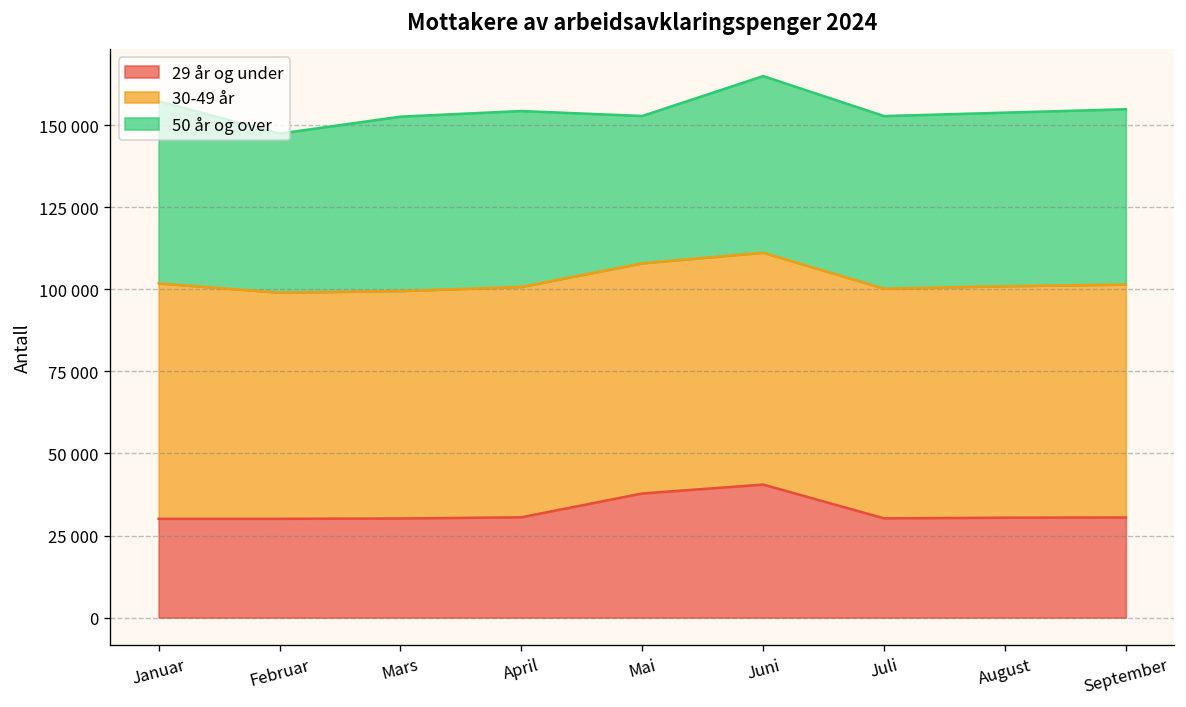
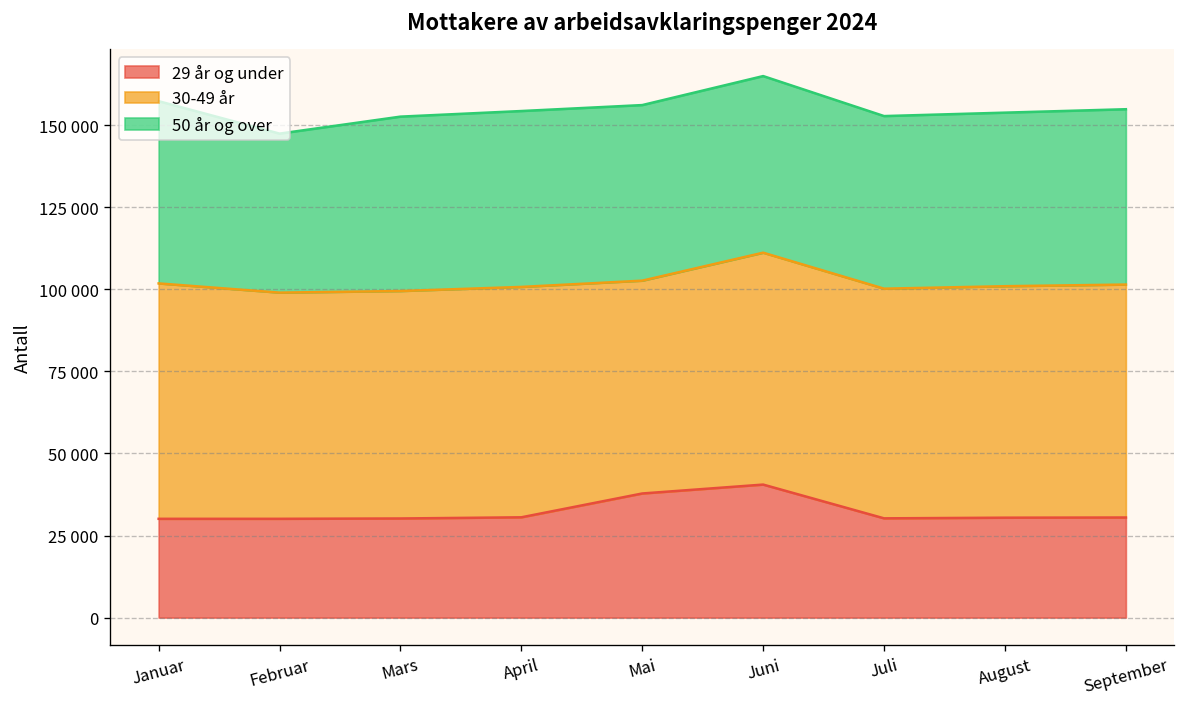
30-49 år, Mai: 70000 -> 65000
50 år og over, Mai: 45000 -> 53000
